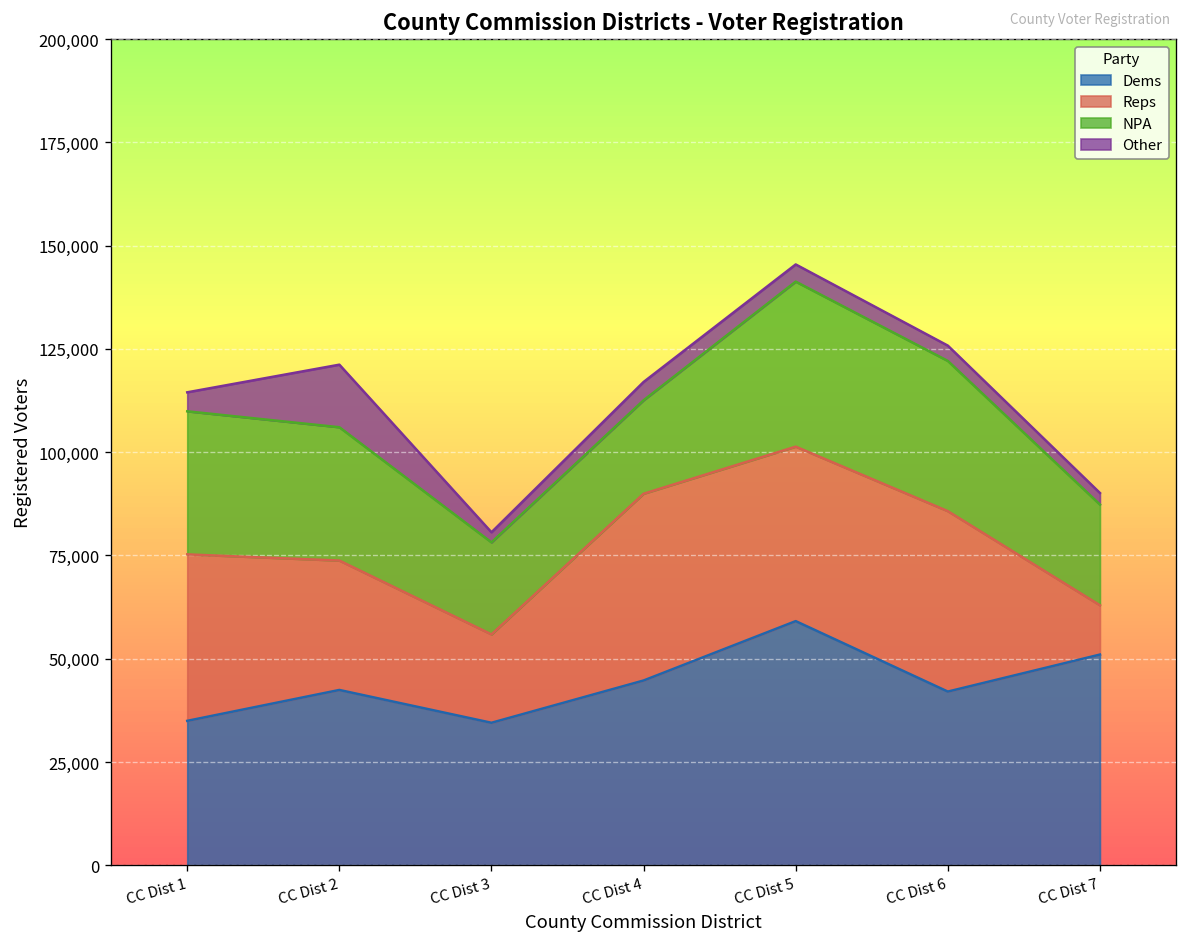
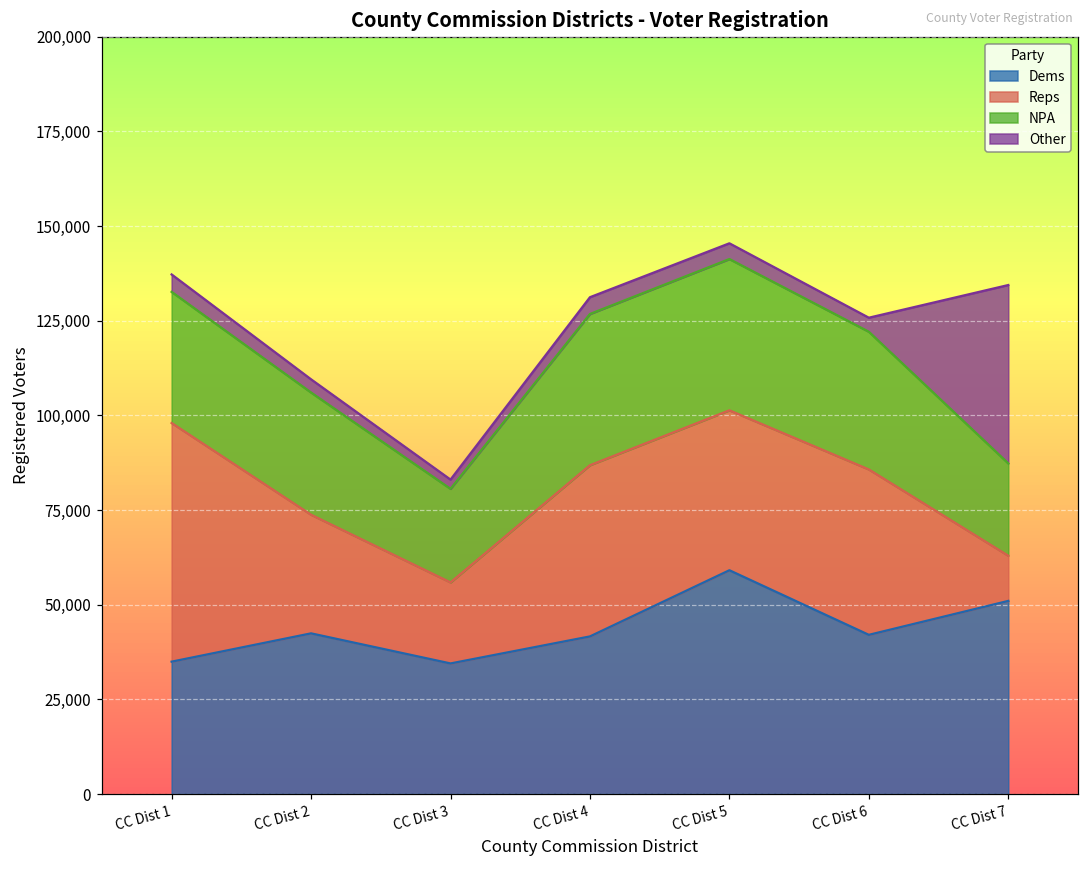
Reps, CC Dist 1: 40,000 -> 63,000
Other, CC Dist 2: 15,000 -> 3,000
NPA, CC Dist 3: 22,000 -> 25,000
Dems, CC Dist 4: 45,000 -> 42,000
NPA, CC Dist 4: 23,000 -> 40,000
Other, CC Dist 7: 3,000 -> 47,000
